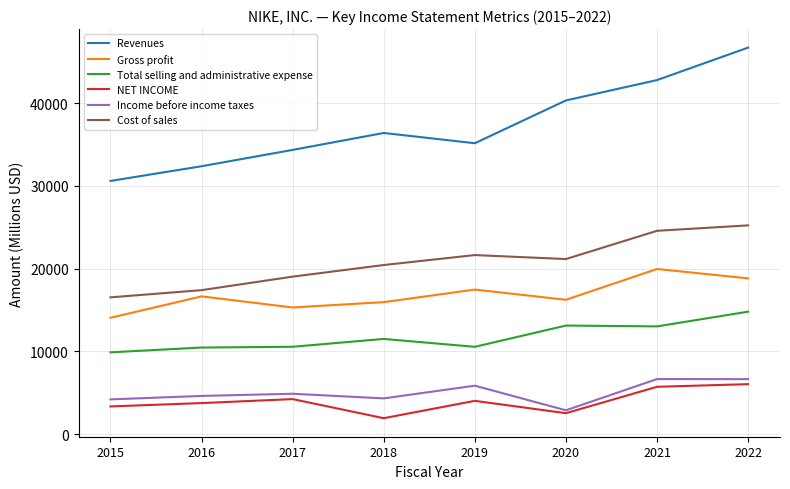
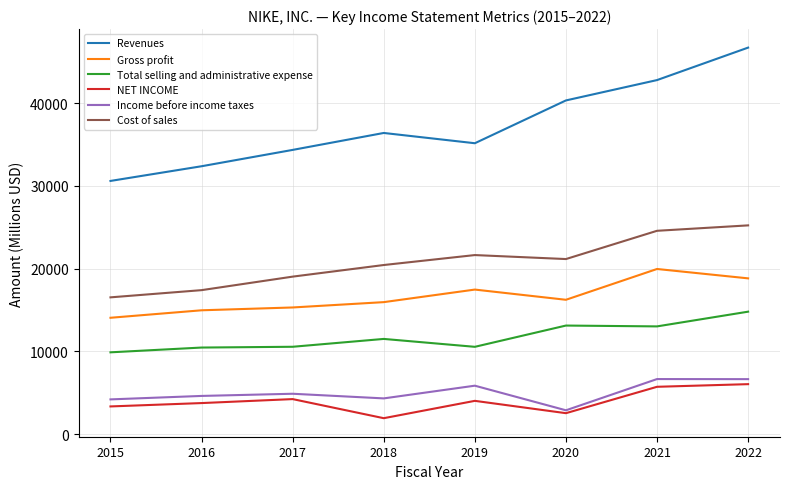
Gross profit, 2016: 17000 -> 15000
